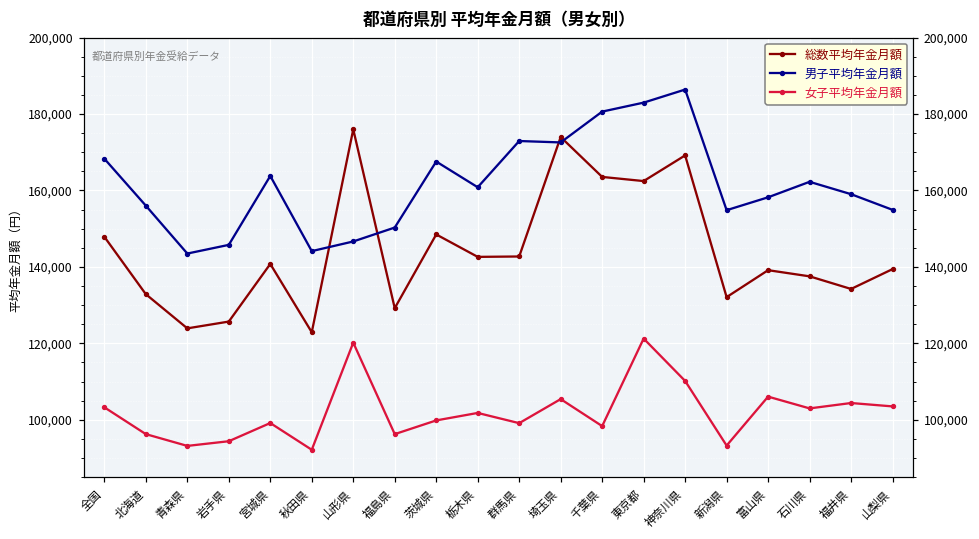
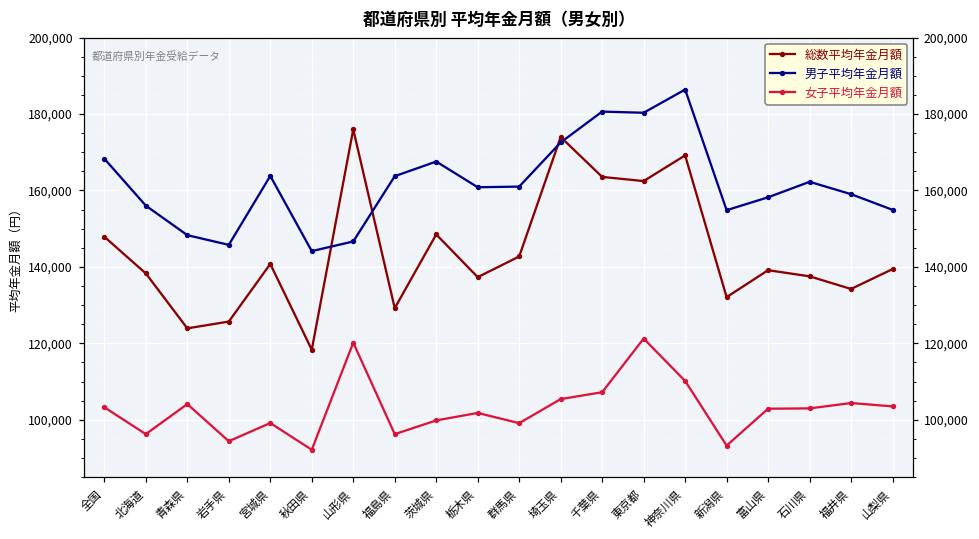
総数平均年金月額, 北海道: 133,000 -> 138,000
男子平均年金月額, 青森県: 143,000 -> 148,000
女子平均年金月額, 青森県: 93,000 -> 104,000
総数平均年金月額, 秋田県: 123,000 -> 118,000
男子平均年金月額, 福島県: 150,000 -> 164,000
総数平均年金月額, 栃木県: 143,000 -> 137,000
男子平均年金月額, 群馬県: 173,000 -> 161,000
女子平均年金月額, 千葉県: 98,000 -> 107,000
男子平均年金月額, 東京都: 183,000 -> 180,000
女子平均年金月額, 富山県: 106,000 -> 103,000
